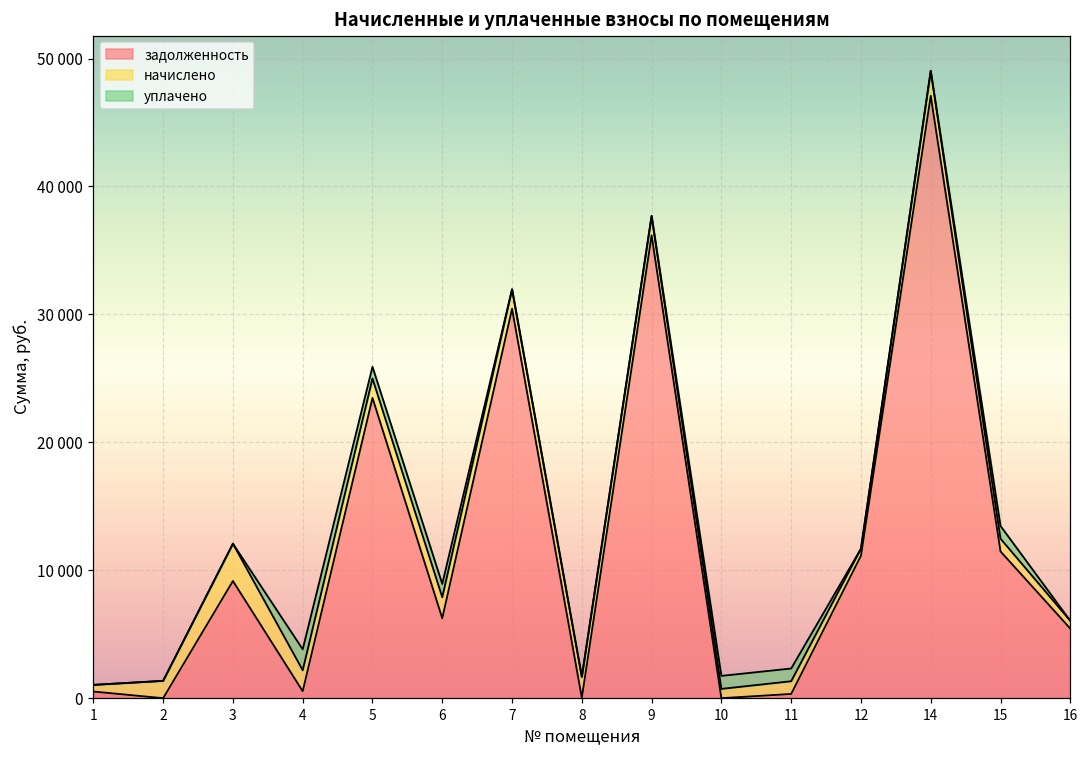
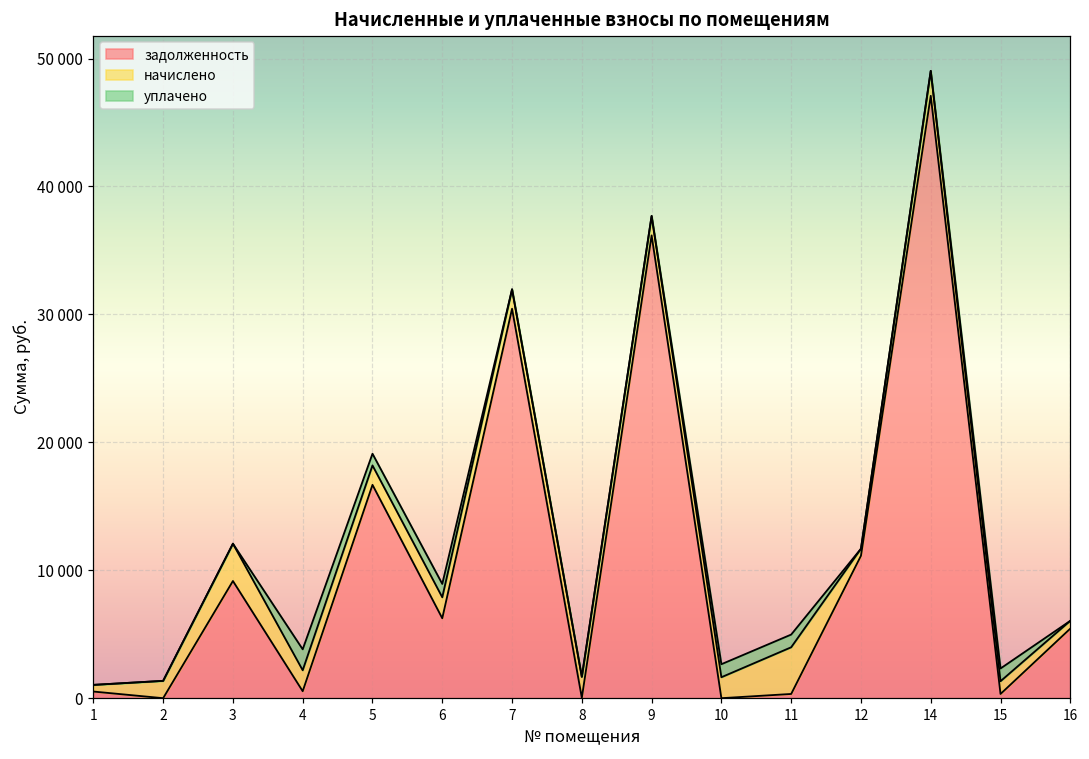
задолженность, 5: 23500 -> 16700
начислено, 10: 700 -> 1600
начислено, 11: 1000 -> 3600
задолженность, 15: 11500 -> 300
